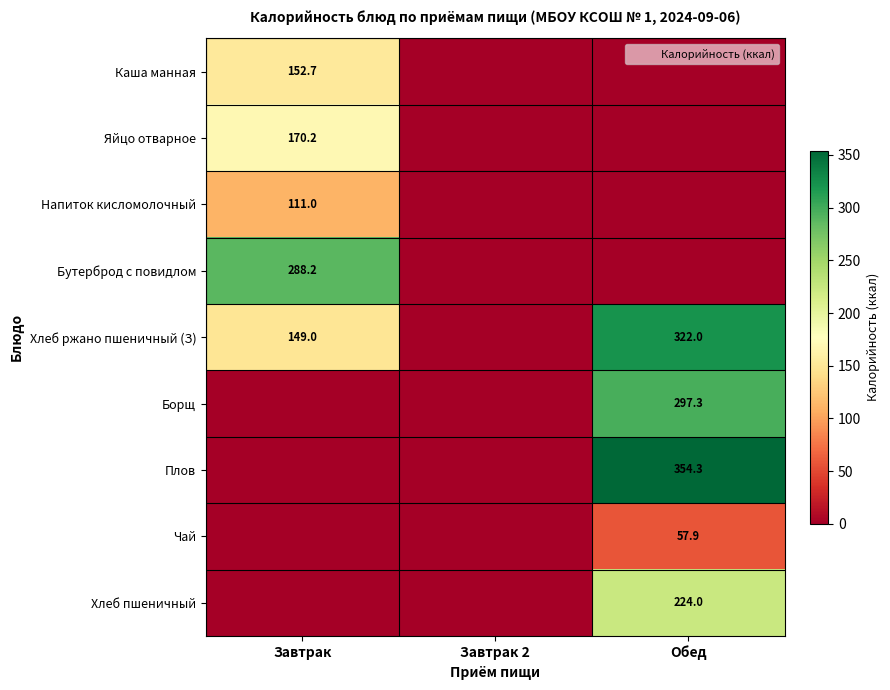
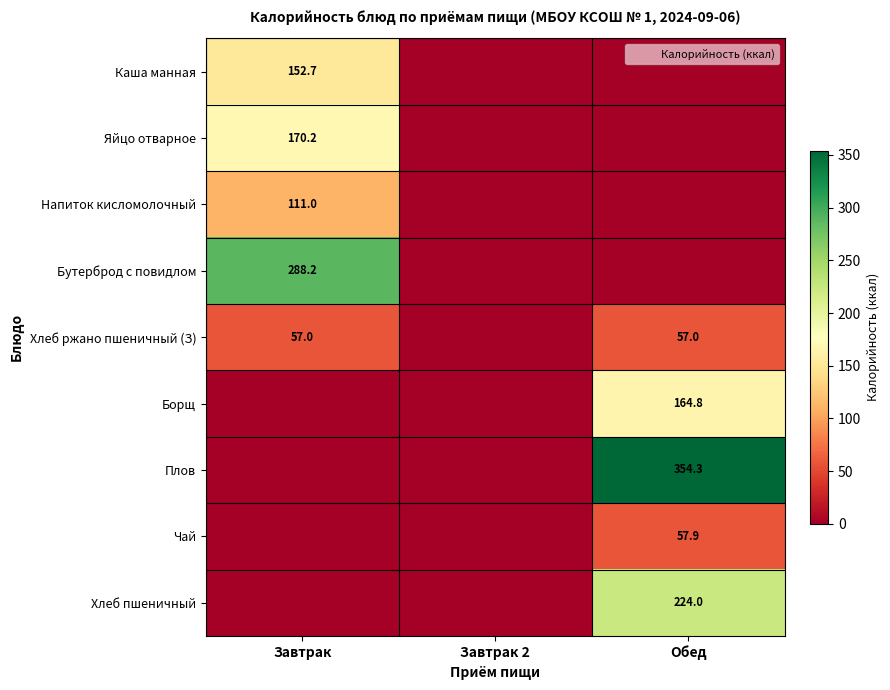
Хлеб ржано пшеничный (З), Завтрак: 149.0 -> 57.0
Хлеб ржано пшеничный (З), Обед: 322.0 -> 57.0
Борщ, Обед: 297.3 -> 164.8
